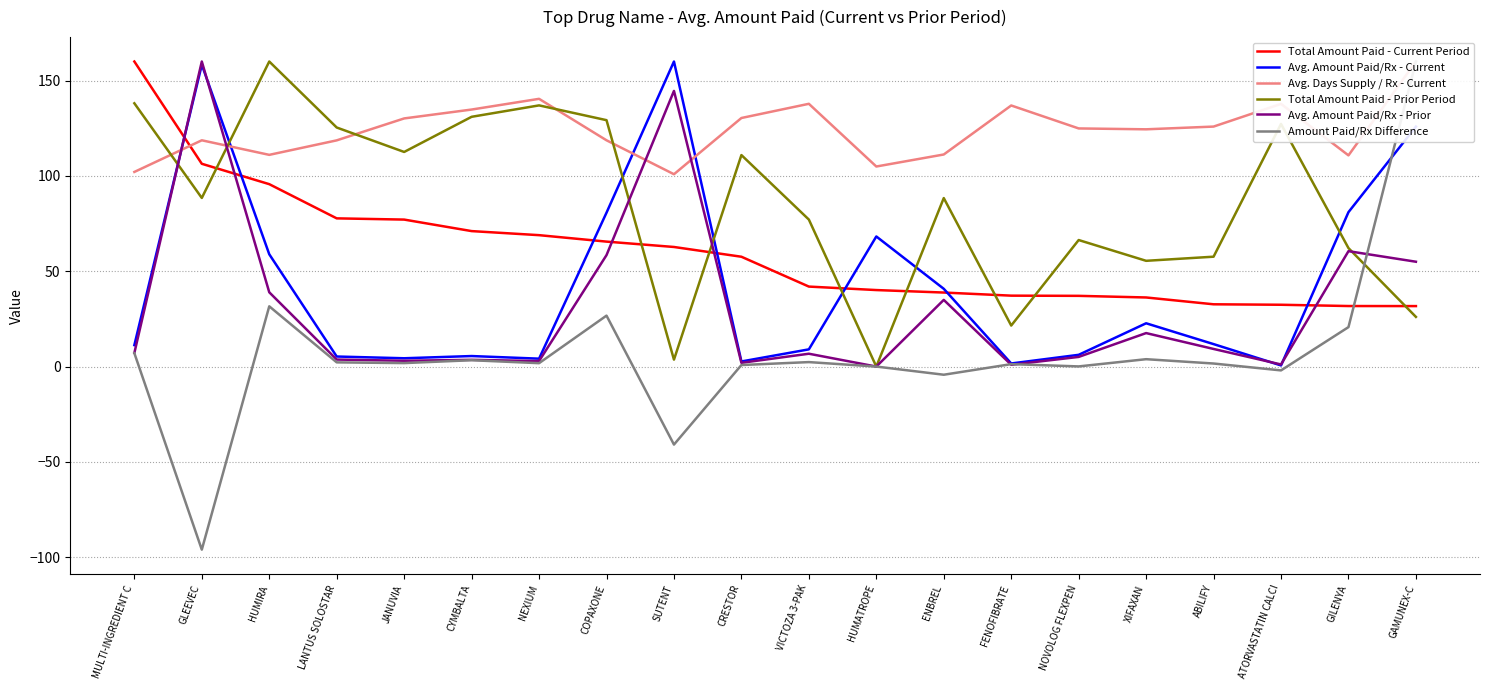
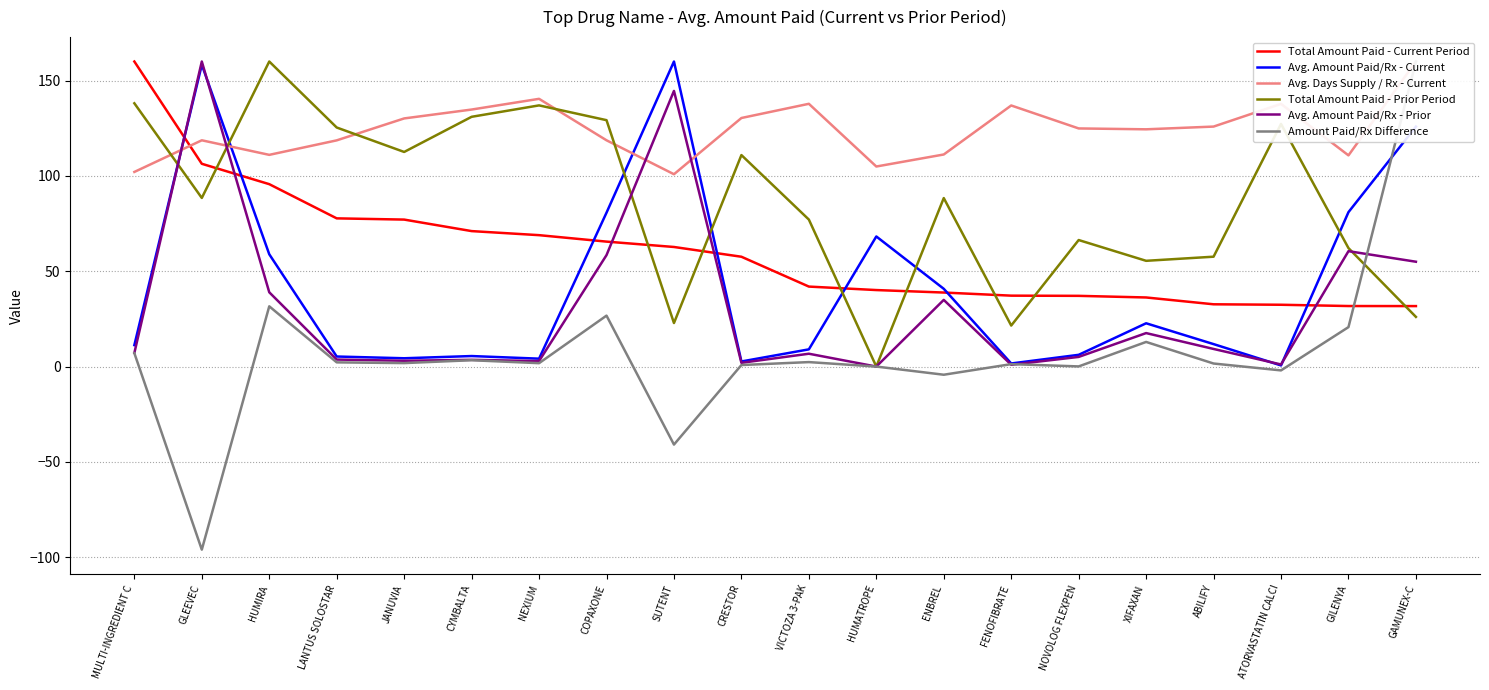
Total Amount Paid - Prior Period, SUTENT: 4 -> 23
Amount Paid/Rx Difference, XIFAXAN: 4 -> 13
